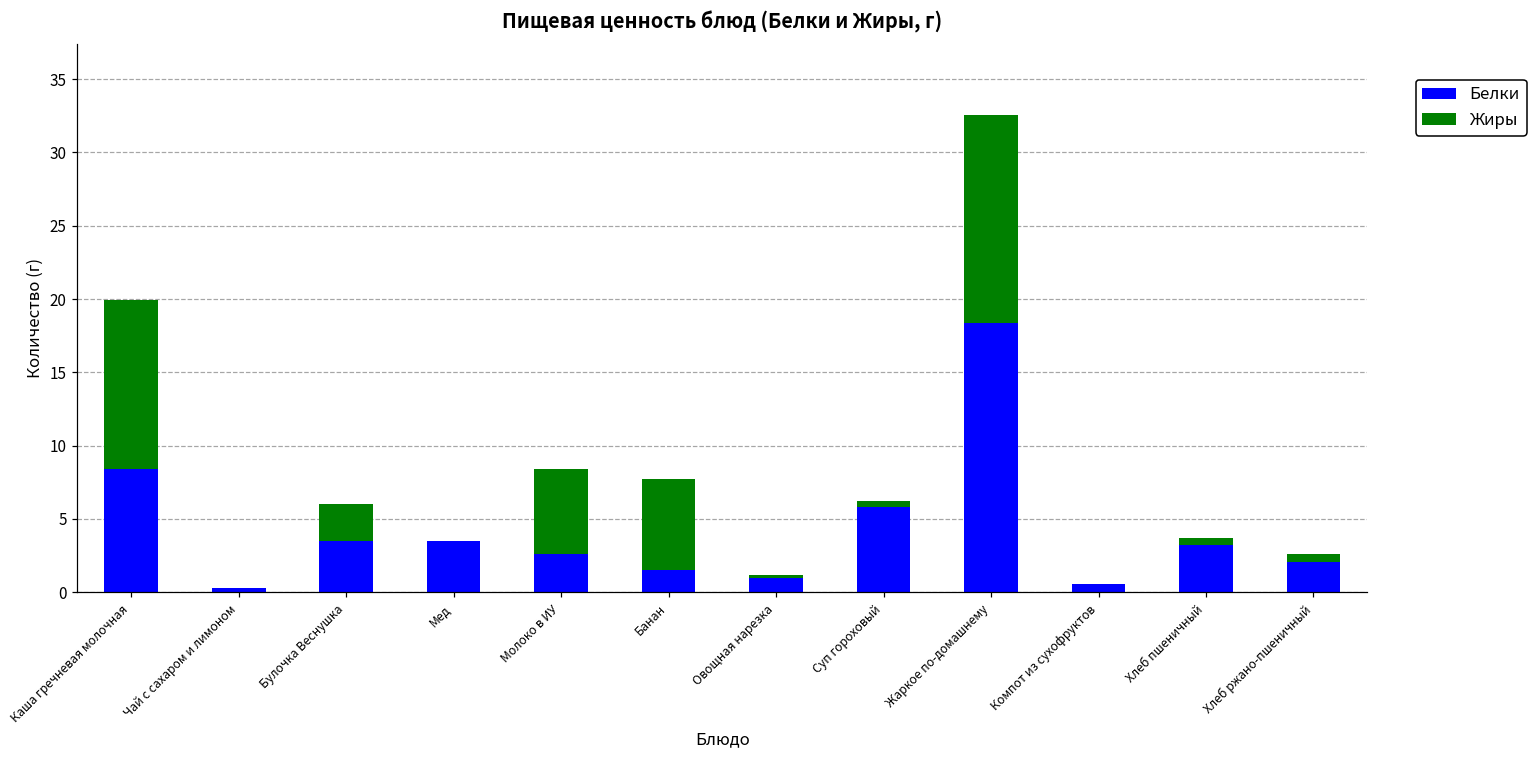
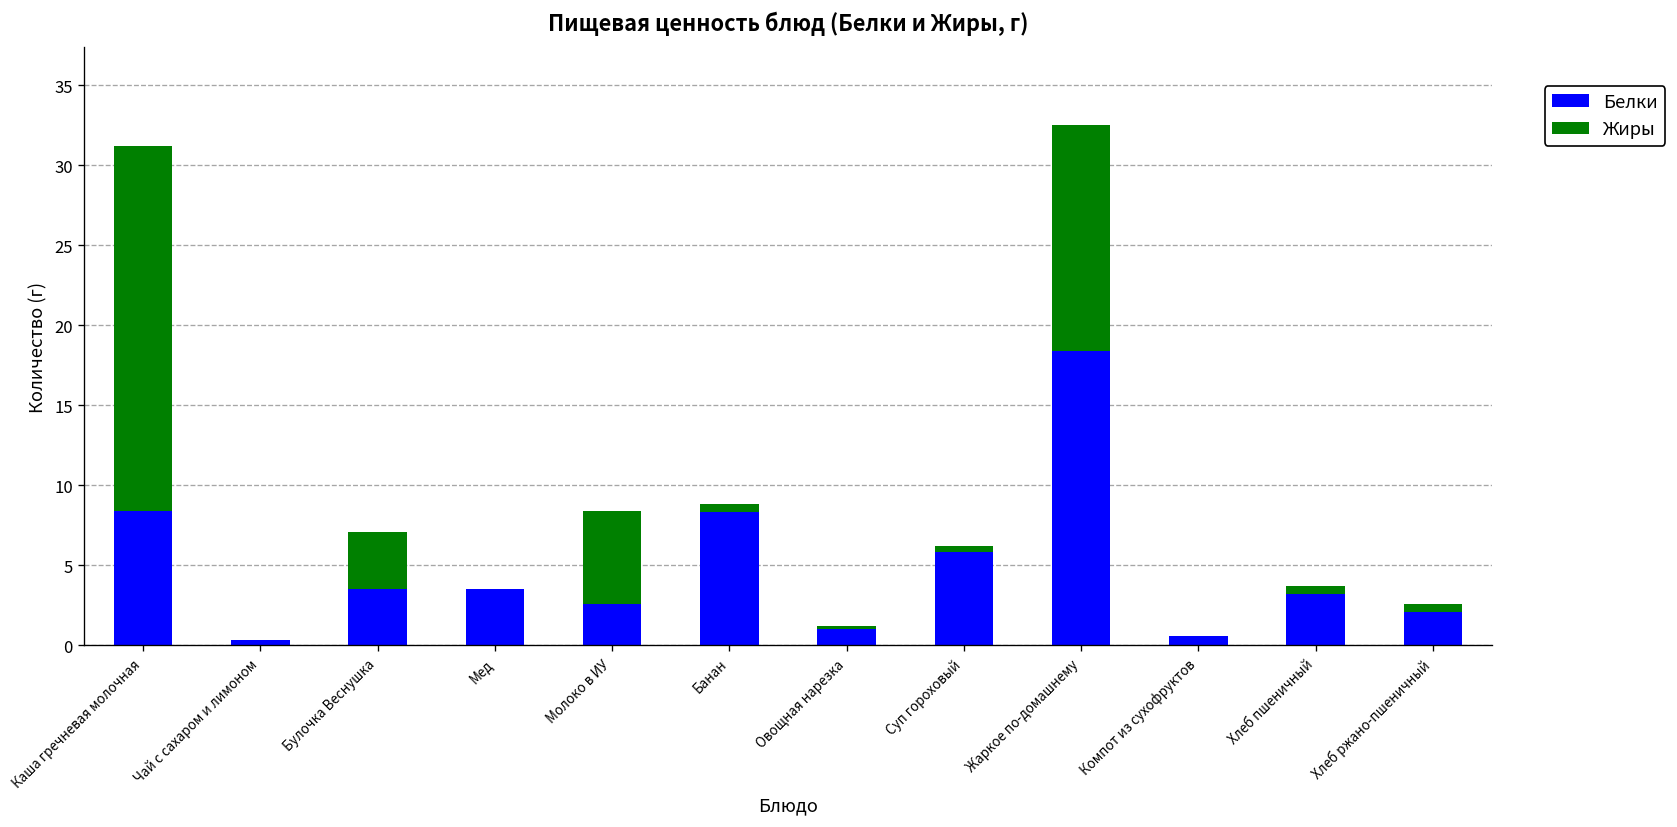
Жиры, Каша гречневая молочная: 11.5 -> 22.8
Жиры, Булочка Веснушка: 2.5 -> 3.6
Белки, Банан: 1.5 -> 8.3
Жиры, Банан: 6.2 -> 0.5
